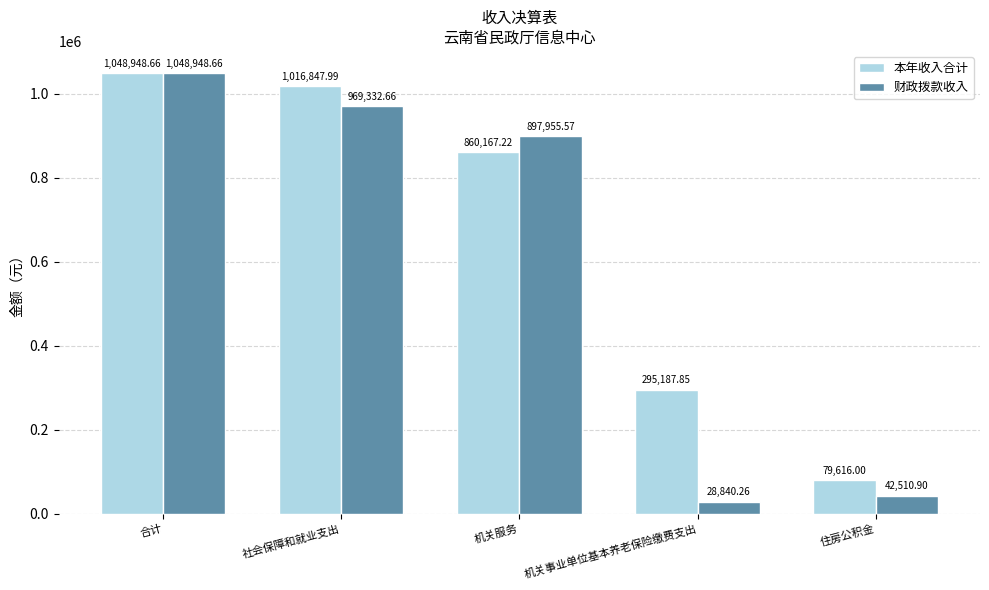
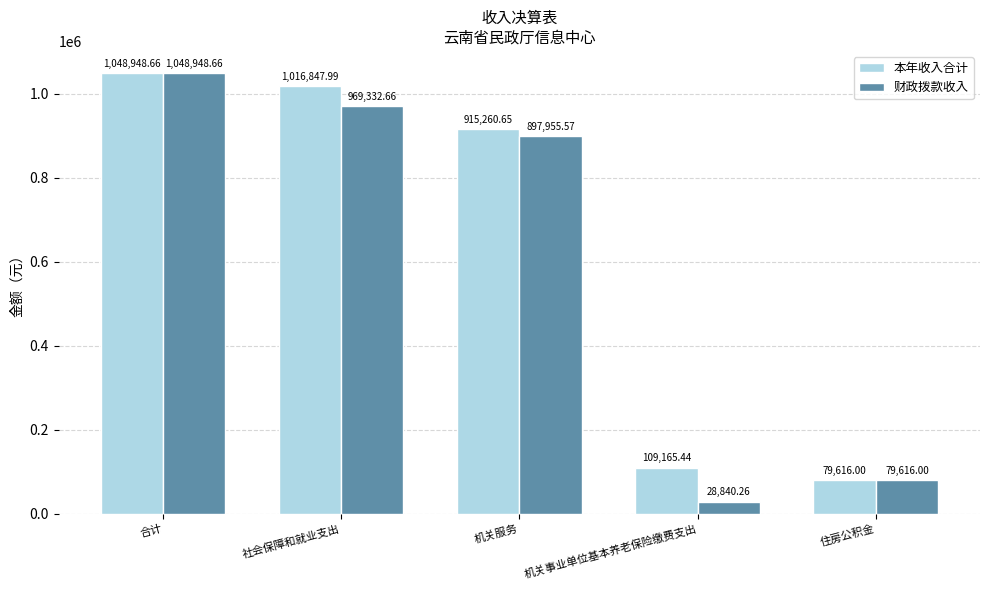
本年收入合计, 机关服务: 860,167.22 -> 915,260.65
本年收入合计, 机关事业单位基本养老保险缴费支出: 295,187.85 -> 109,165.44
财政拨款收入, 住房公积金: 42,510.90 -> 79,616.00
